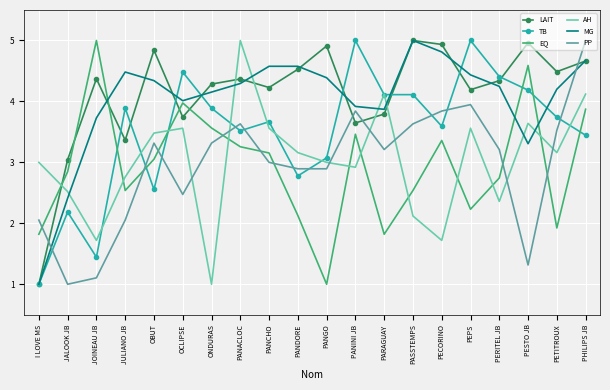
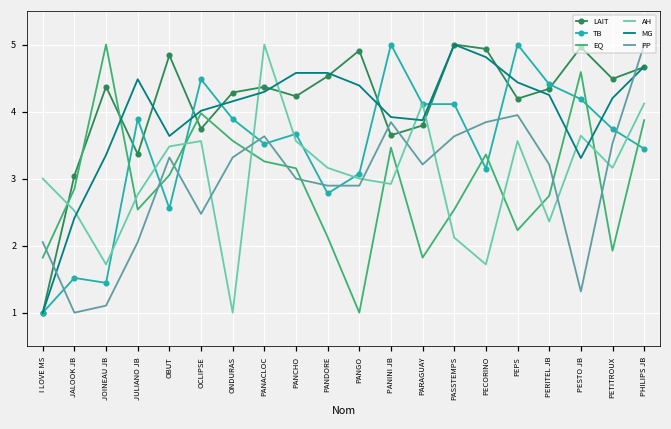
TB, JALOOK JB: 2.2 -> 1.5
MG, JOINEAU JB: 3.7 -> 3.4
MG, OBUT: 4.3 -> 3.6
TB, PECORINO: 3.6 -> 3.1
